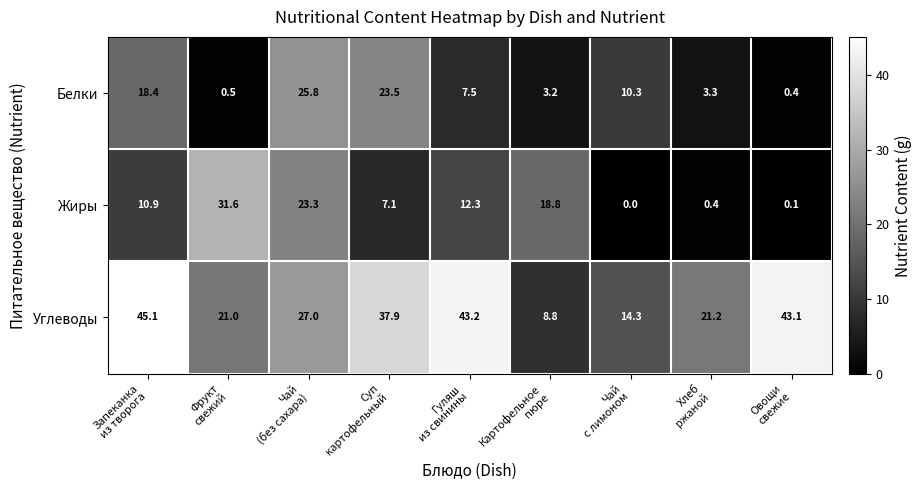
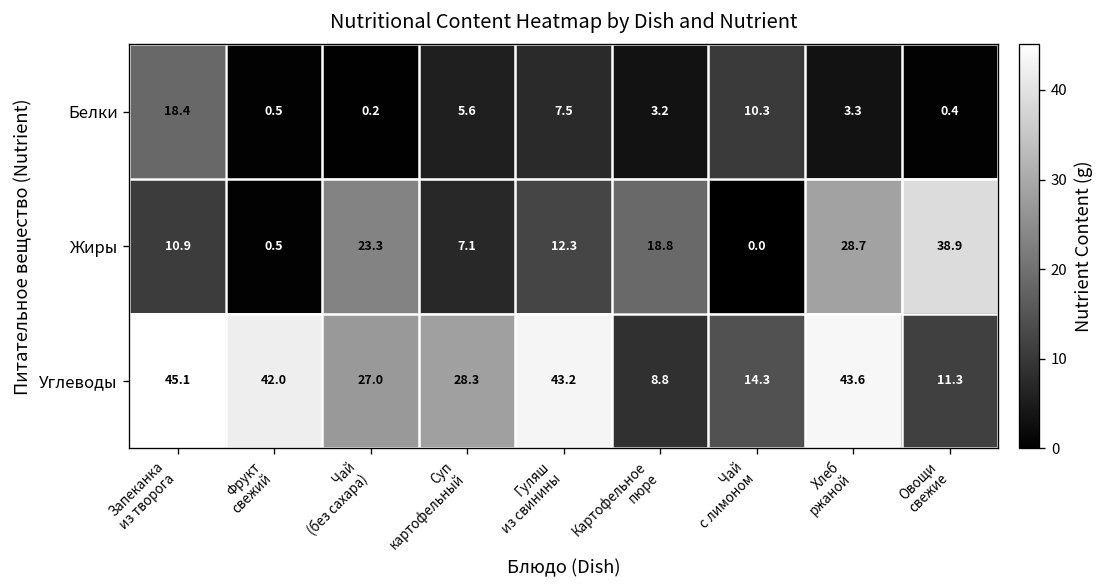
Белки, Чай (без сахара): 25.8 -> 0.2
Белки, Суп картофельный: 23.5 -> 5.6
Жиры, Фрукт свежий: 31.6 -> 0.5
Жиры, Хлеб ржаной: 0.4 -> 28.7
Жиры, Овощи свежие: 0.1 -> 38.9
Углеводы, Фрукт свежий: 21.0 -> 42.0
Углеводы, Суп картофельный: 37.9 -> 28.3
Углеводы, Хлеб ржаной: 21.2 -> 43.6
Углеводы, Овощи свежие: 43.1 -> 11.3
